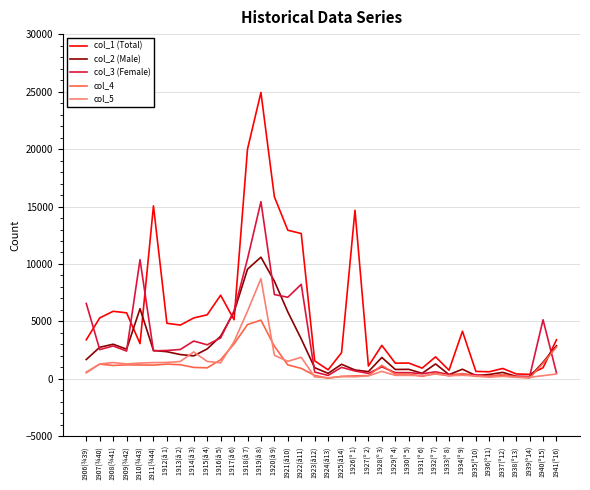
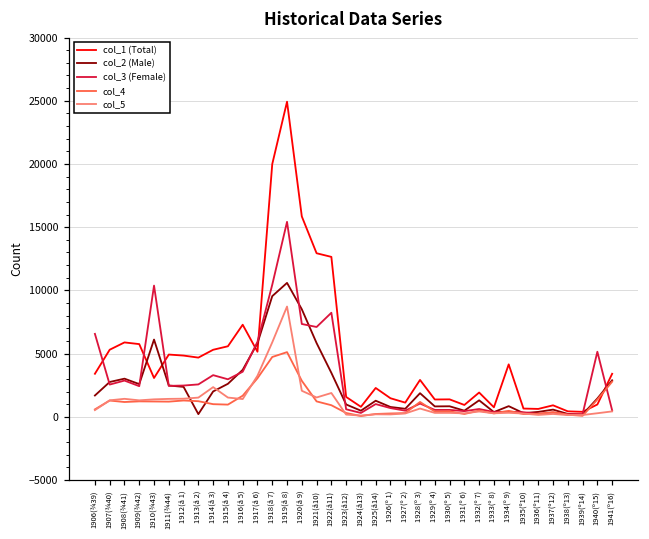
col_1 (Total), 1911(¾44): 15100 -> 4900
col_2 (Male), 1913(å 2): 2100 -> 200
col_1 (Total), 1926(º 1): 14700 -> 1500
